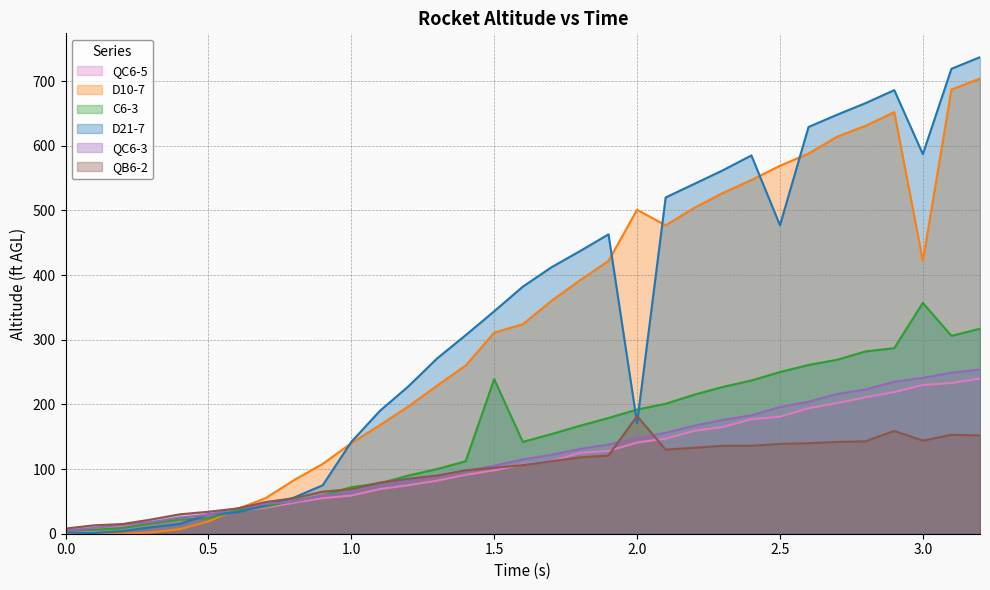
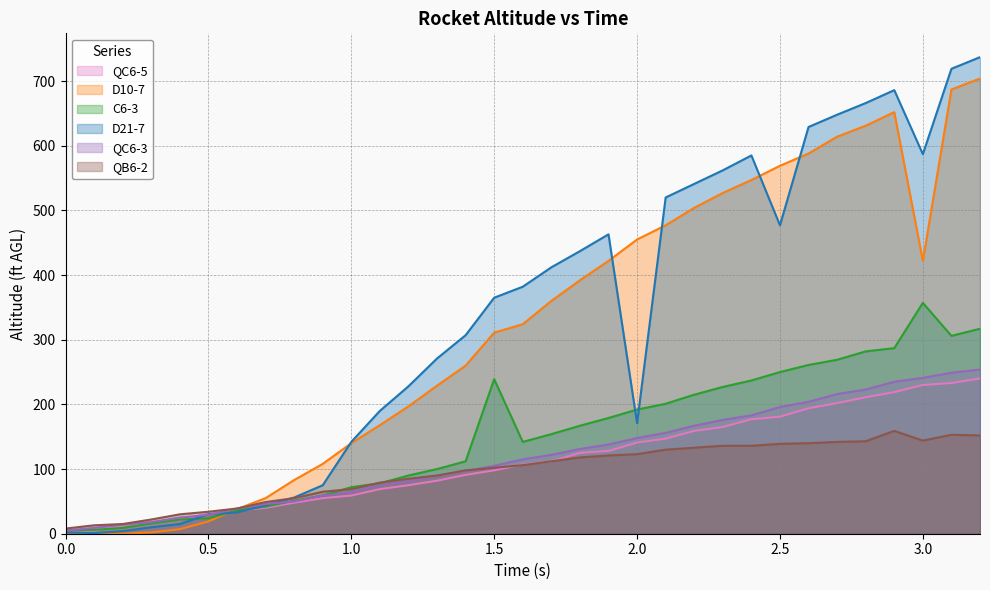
D21-7, 1.5: 340 -> 370
D10-7, 2.0: 500 -> 460
QB6-2, 2.0: 180 -> 120
